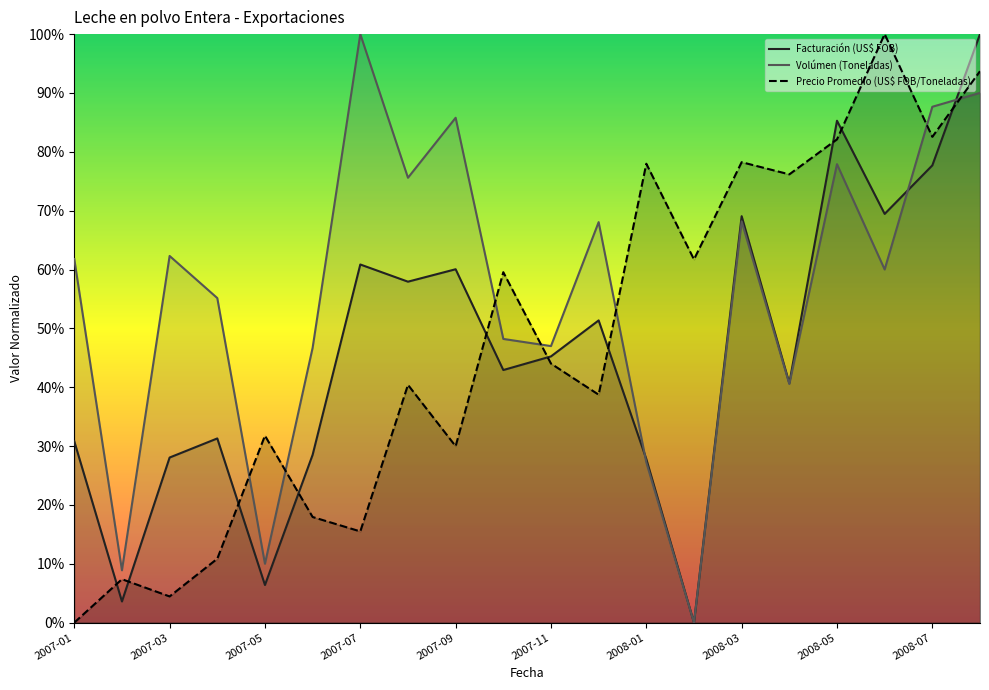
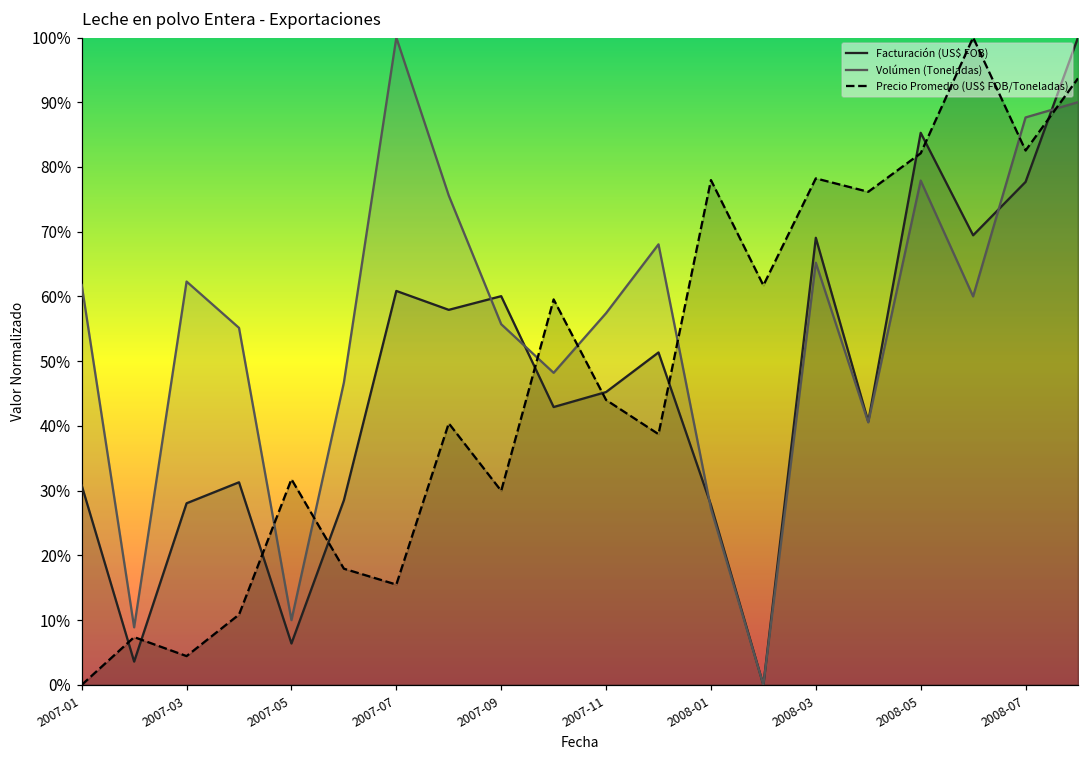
Volúmen (Toneladas), 2007-09: 86% -> 56%
Volúmen (Toneladas), 2007-11: 47% -> 57%
Volúmen (Toneladas), 2008-03: 68% -> 65%
